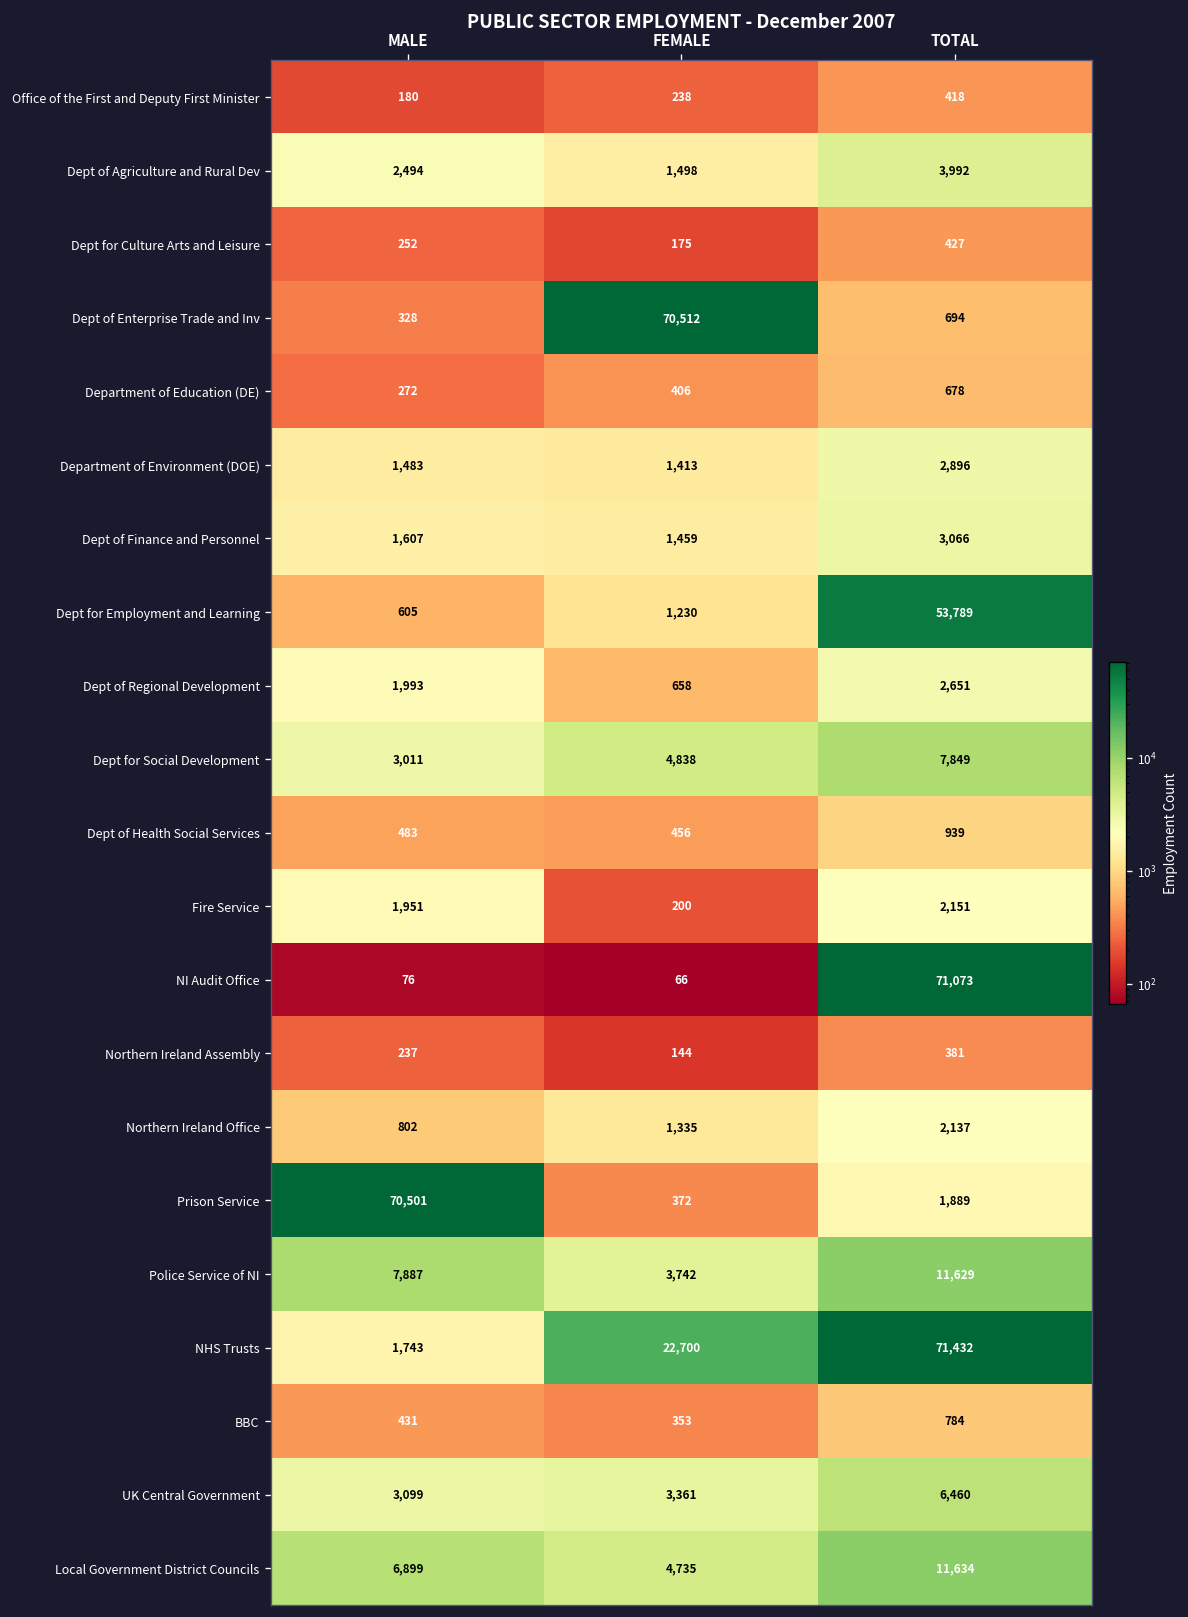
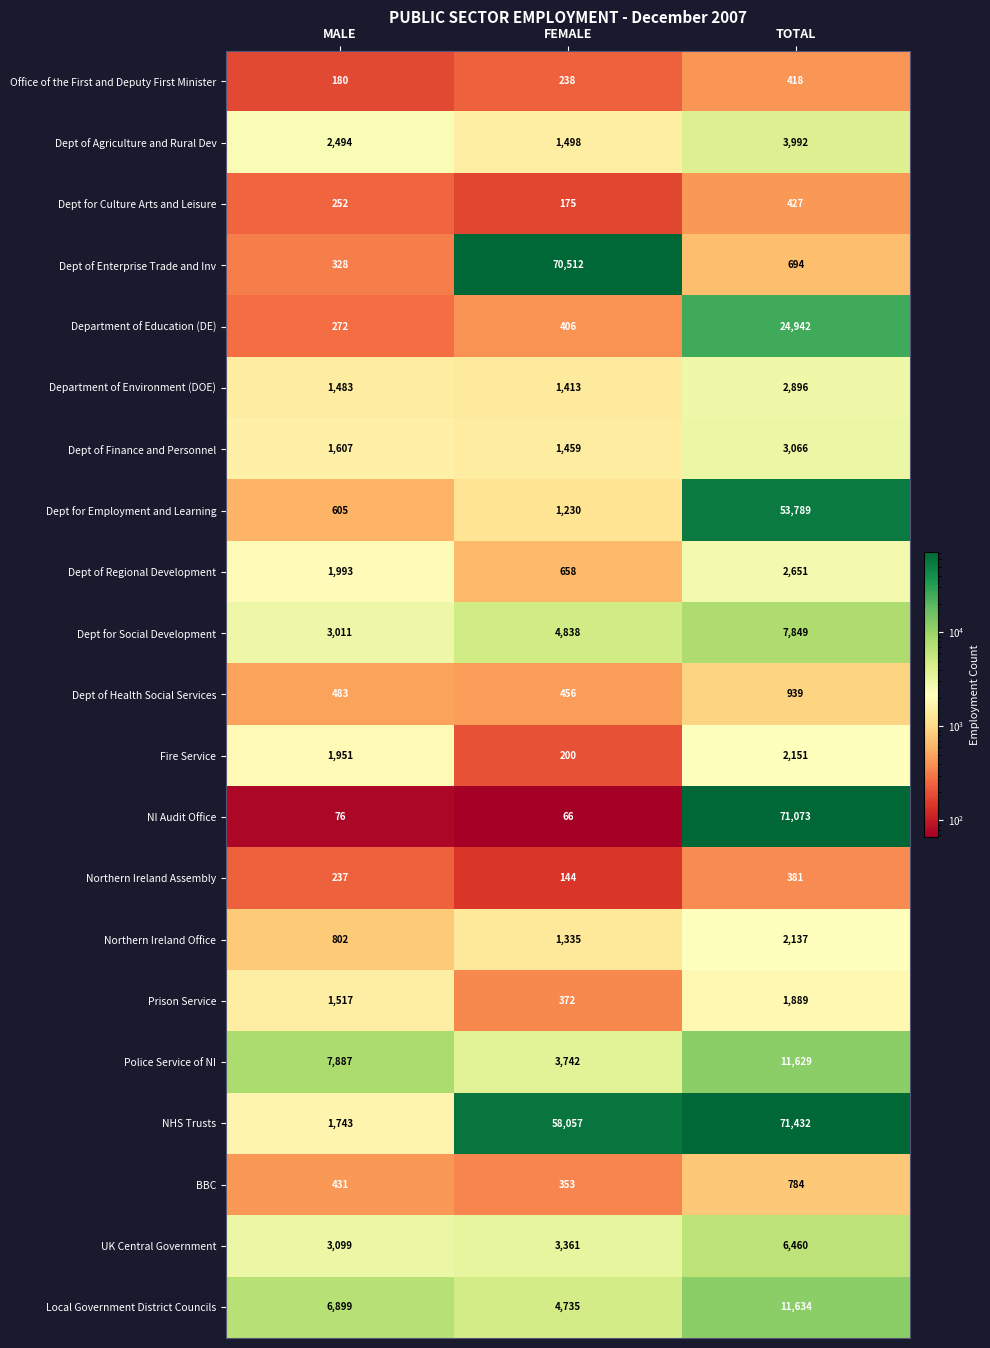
Department of Education (DE), TOTAL: 678 -> 24,942
Prison Service, MALE: 70,501 -> 1,517
NHS Trusts, FEMALE: 22,700 -> 58,057
